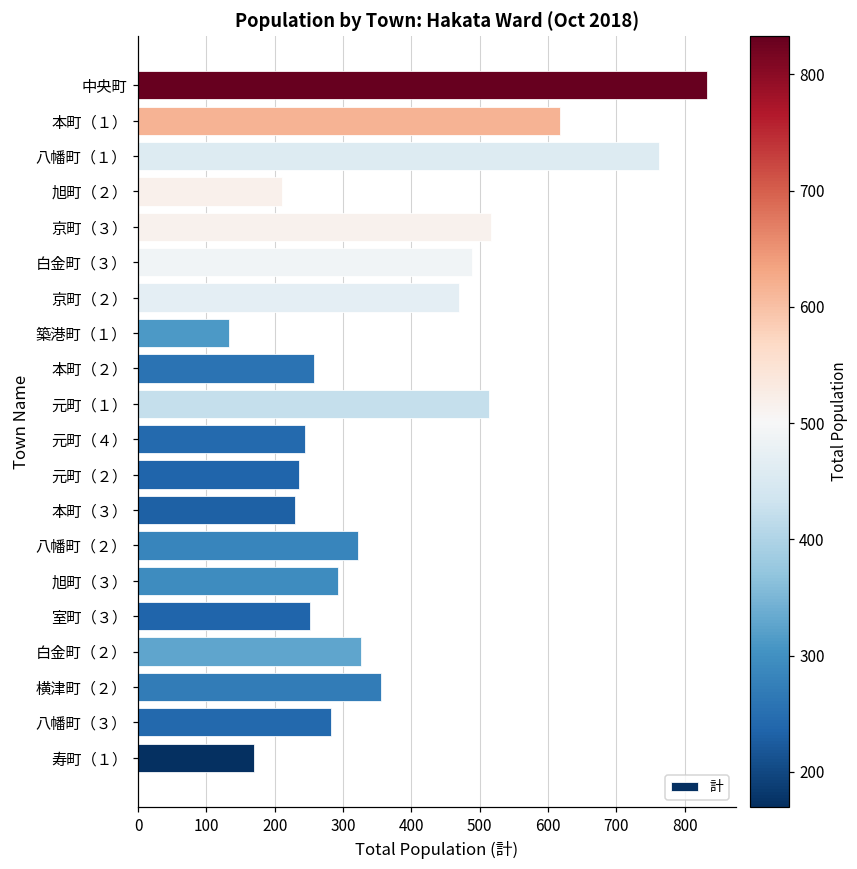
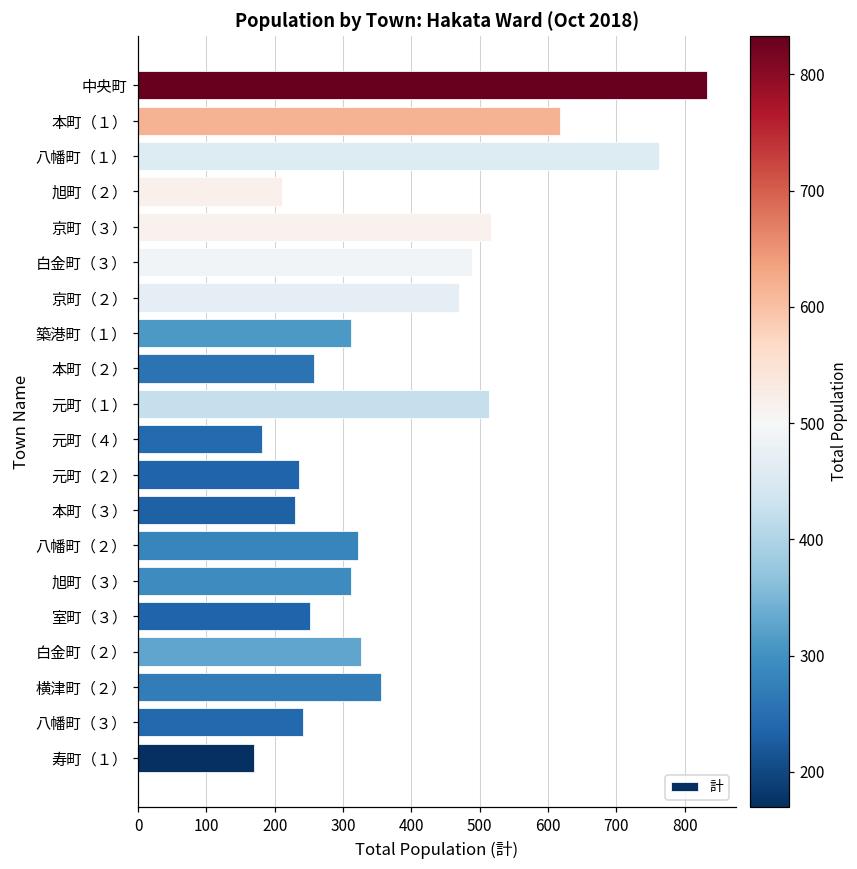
築港町（１）: 130 -> 310
元町（４）: 250 -> 180
旭町（３）: 290 -> 310
八幡町（３）: 280 -> 240
